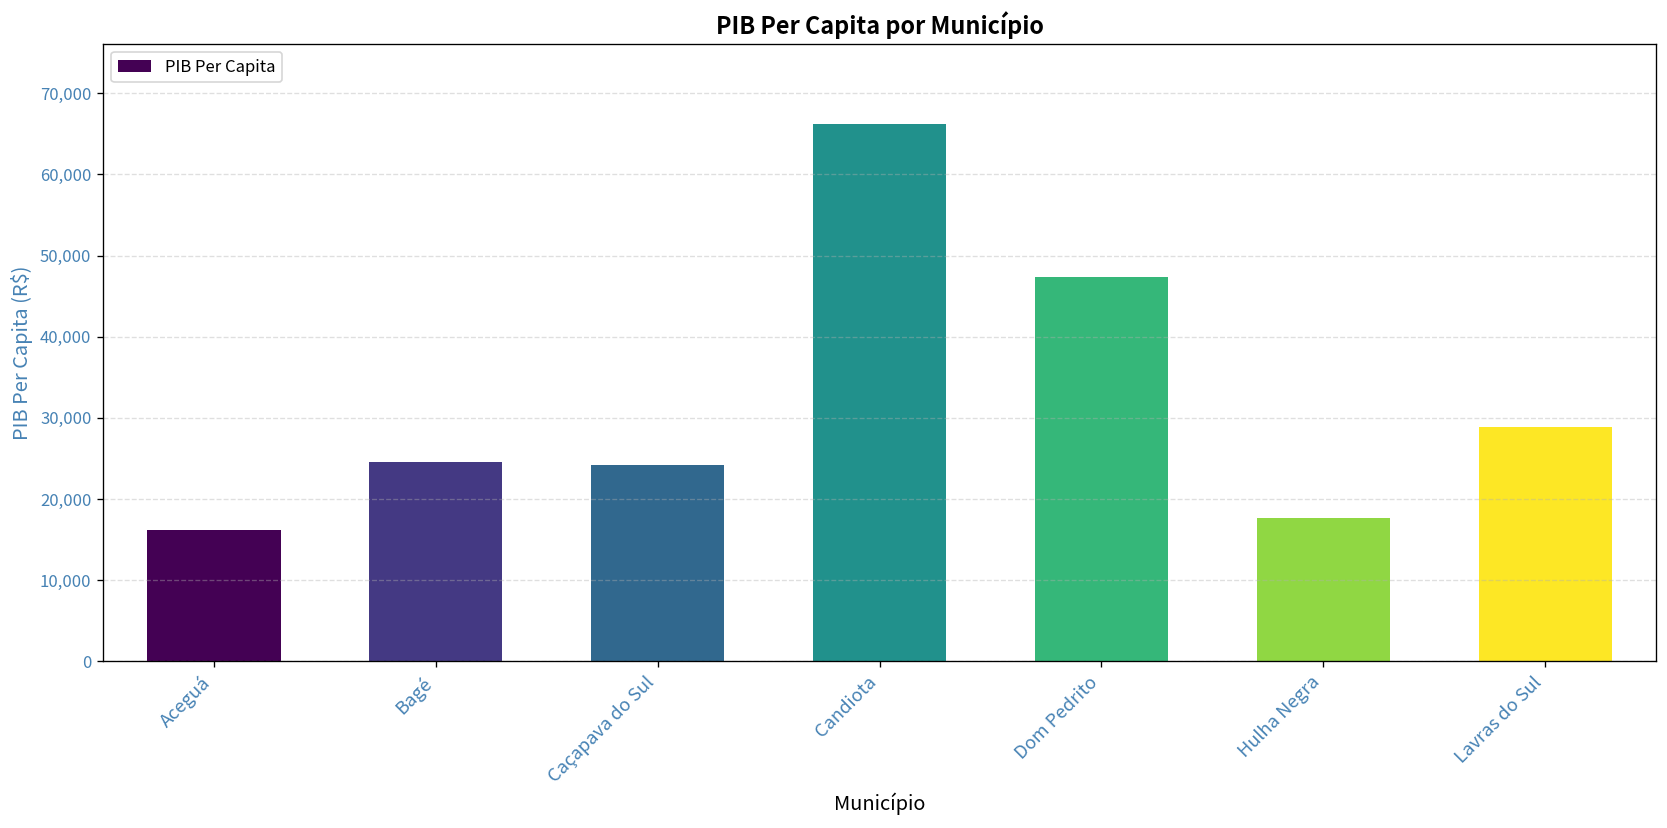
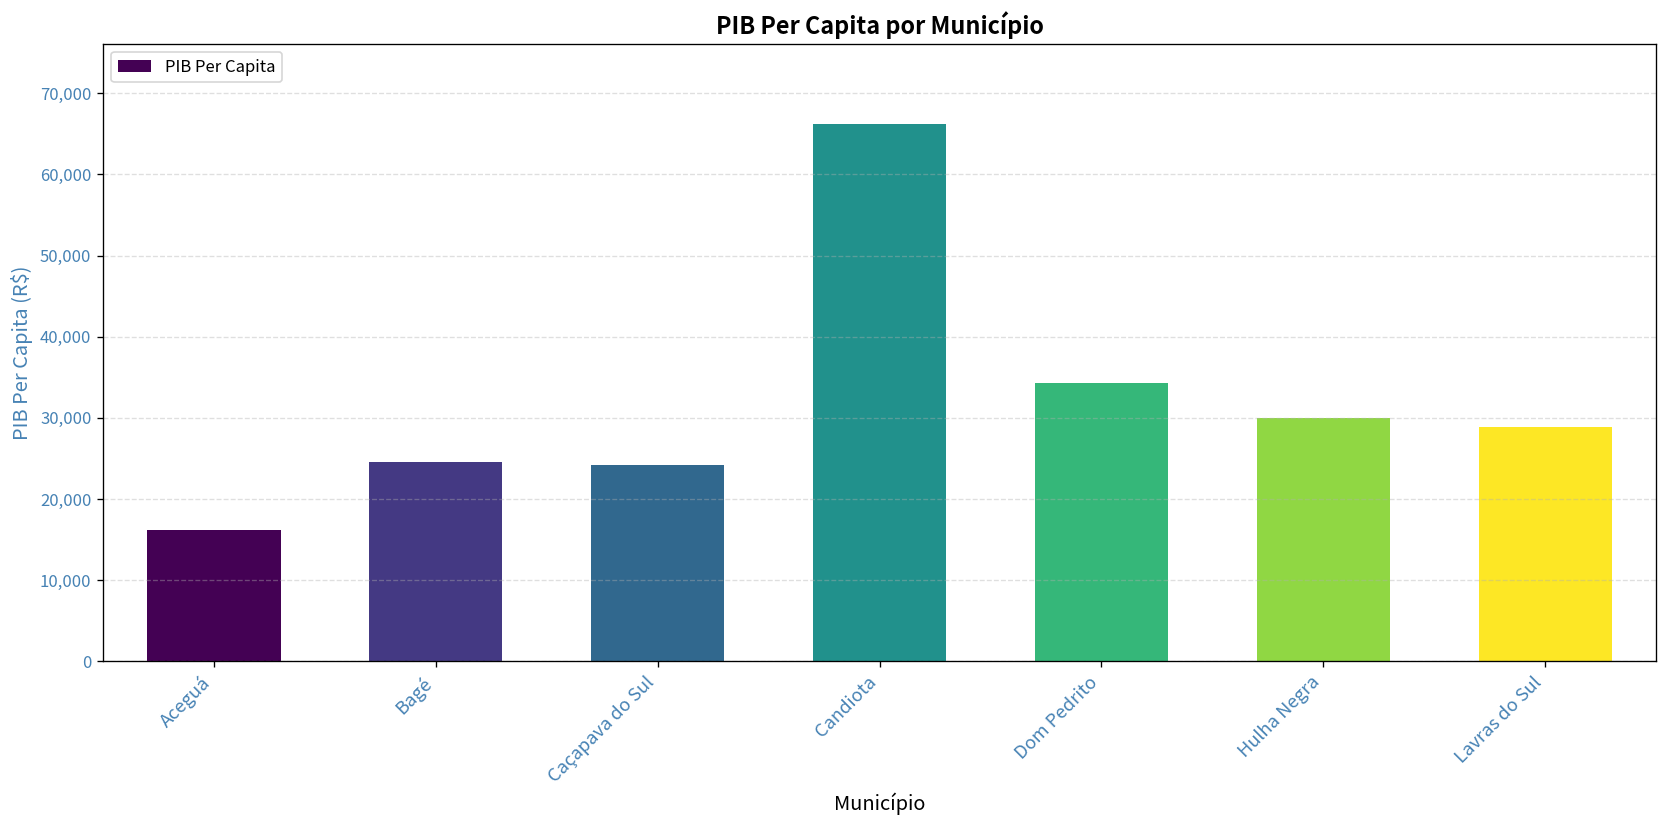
Dom Pedrito: 47,000 -> 34,000
Hulha Negra: 18,000 -> 30,000
